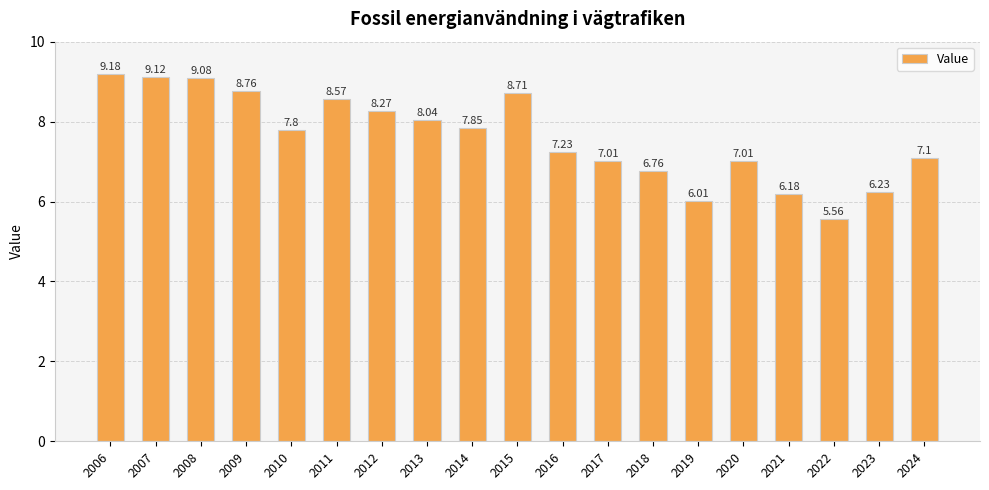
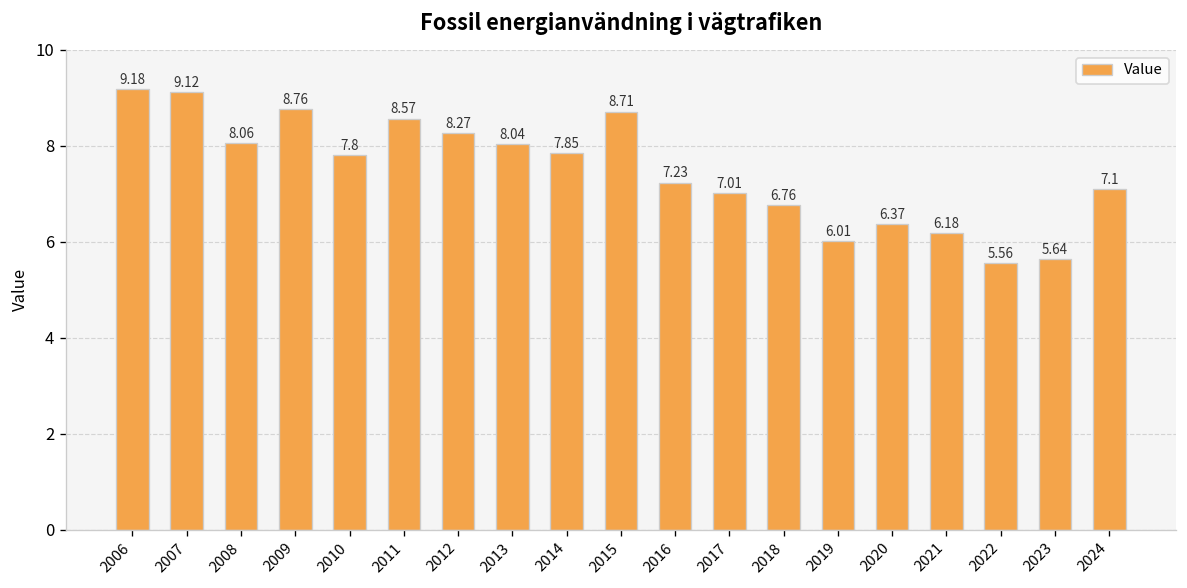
2008: 9.08 -> 8.06
2020: 7.01 -> 6.37
2023: 6.23 -> 5.64
